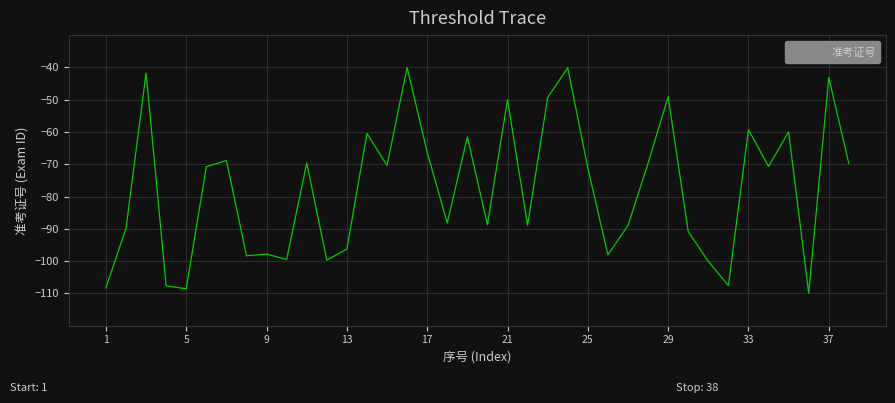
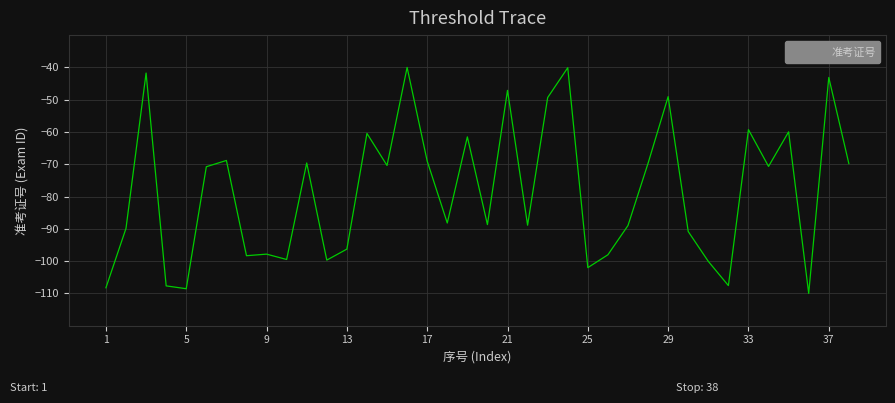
17: -66 -> -69
21: -50 -> -47
25: -71 -> -102
